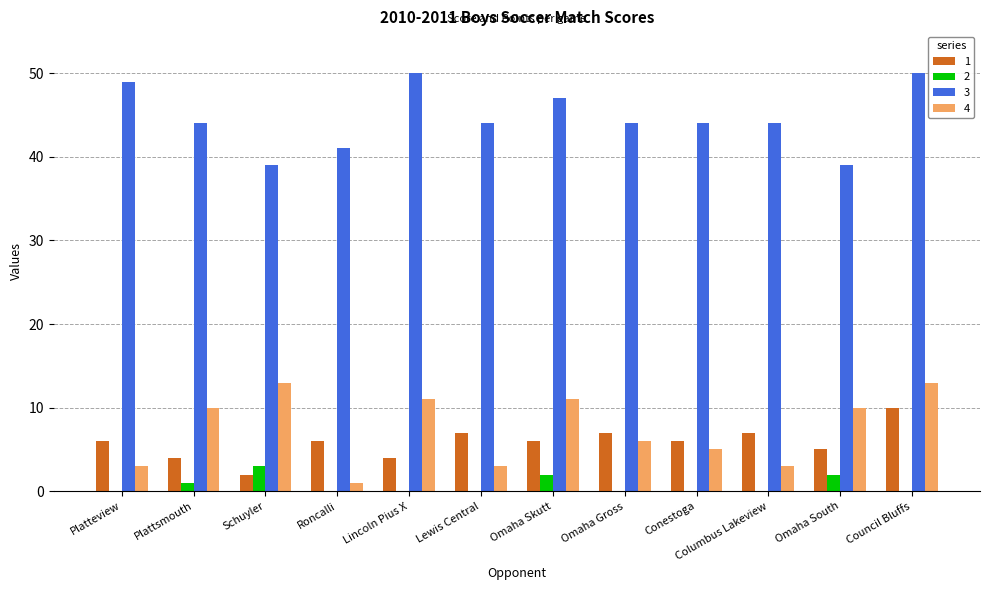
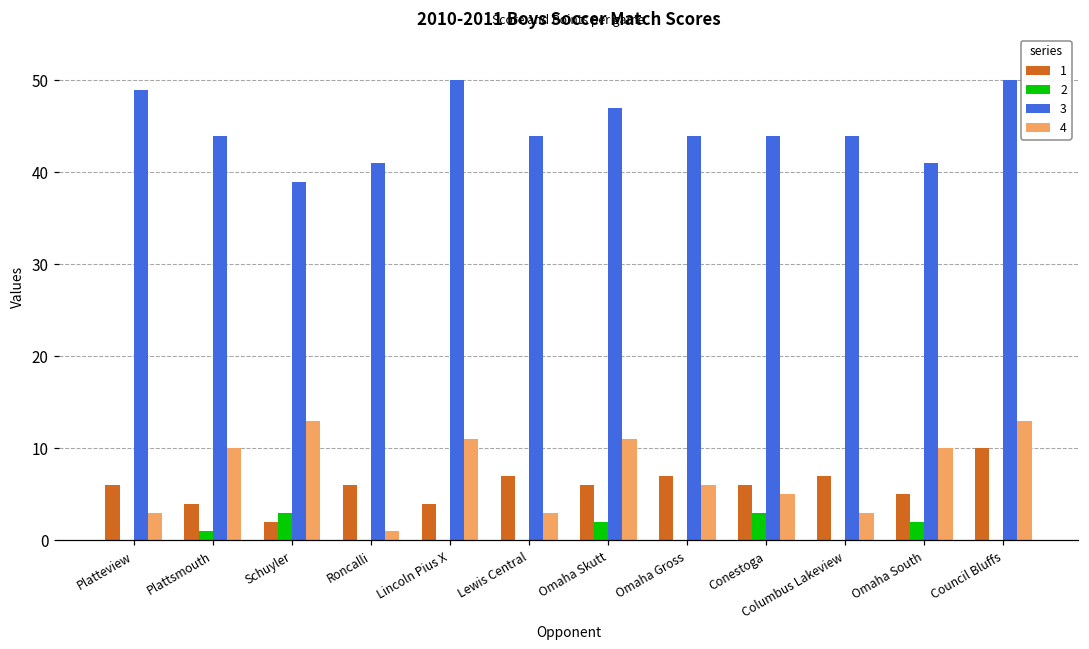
2, Conestoga: 0 -> 3
3, Omaha South: 39 -> 41
